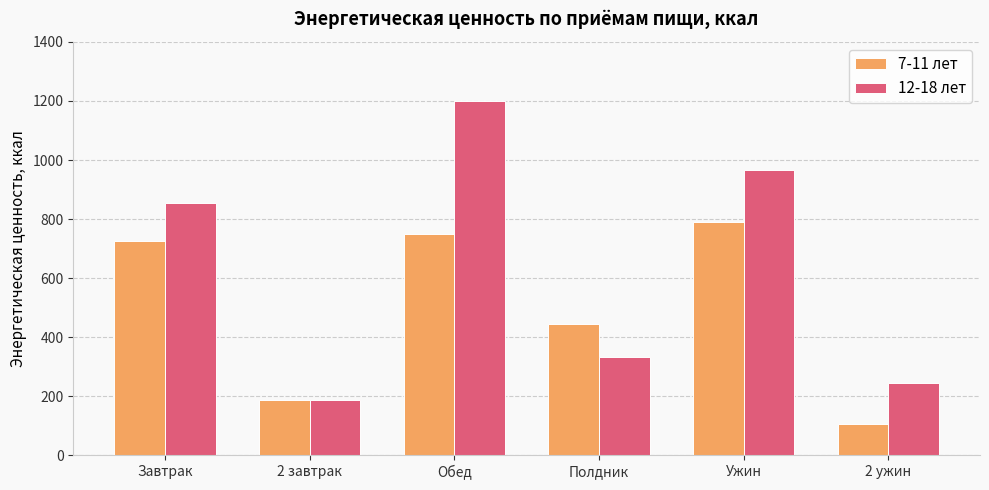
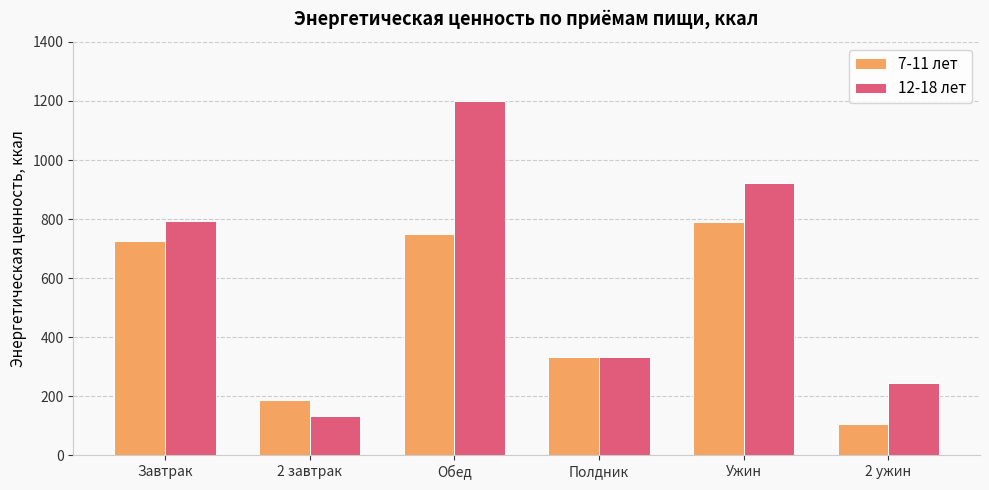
12-18 лет, Завтрак: 860 -> 790
12-18 лет, 2 завтрак: 190 -> 130
7-11 лет, Полдник: 450 -> 330
12-18 лет, Ужин: 970 -> 920
